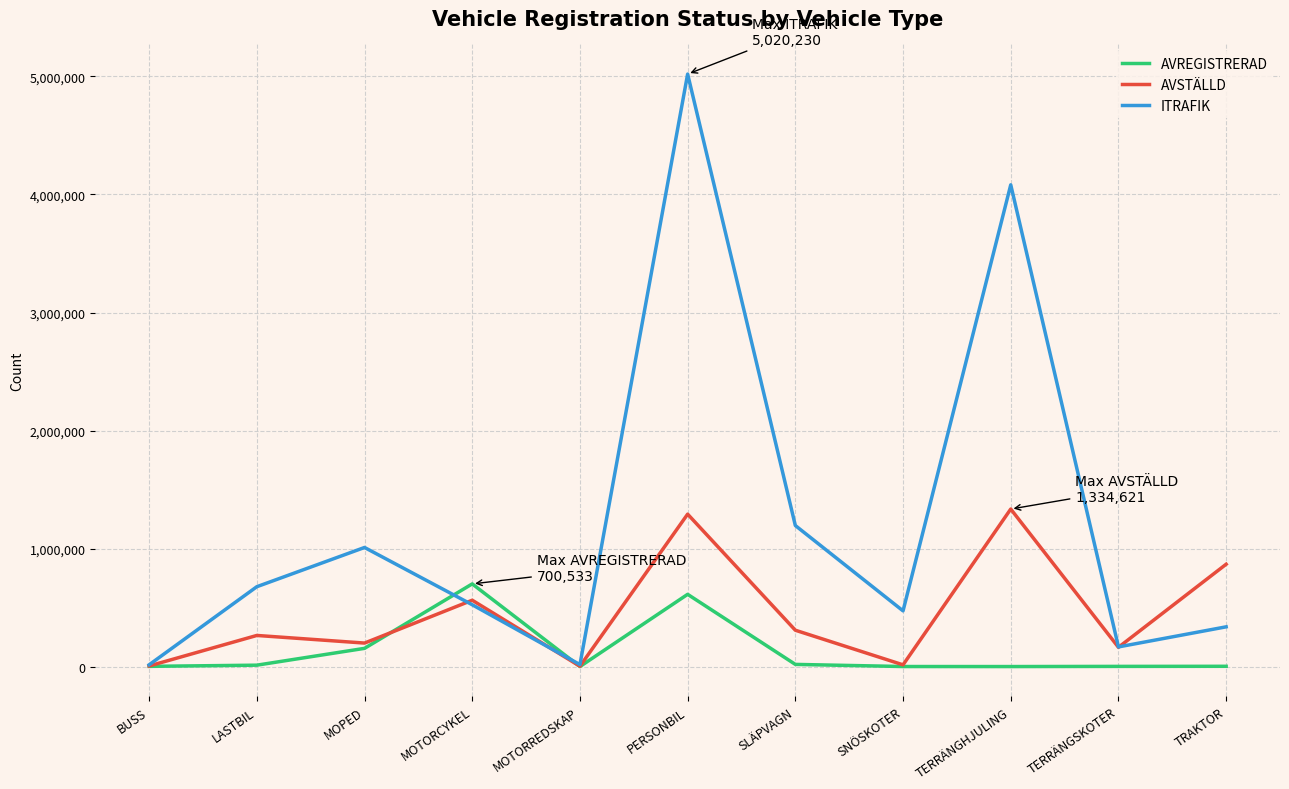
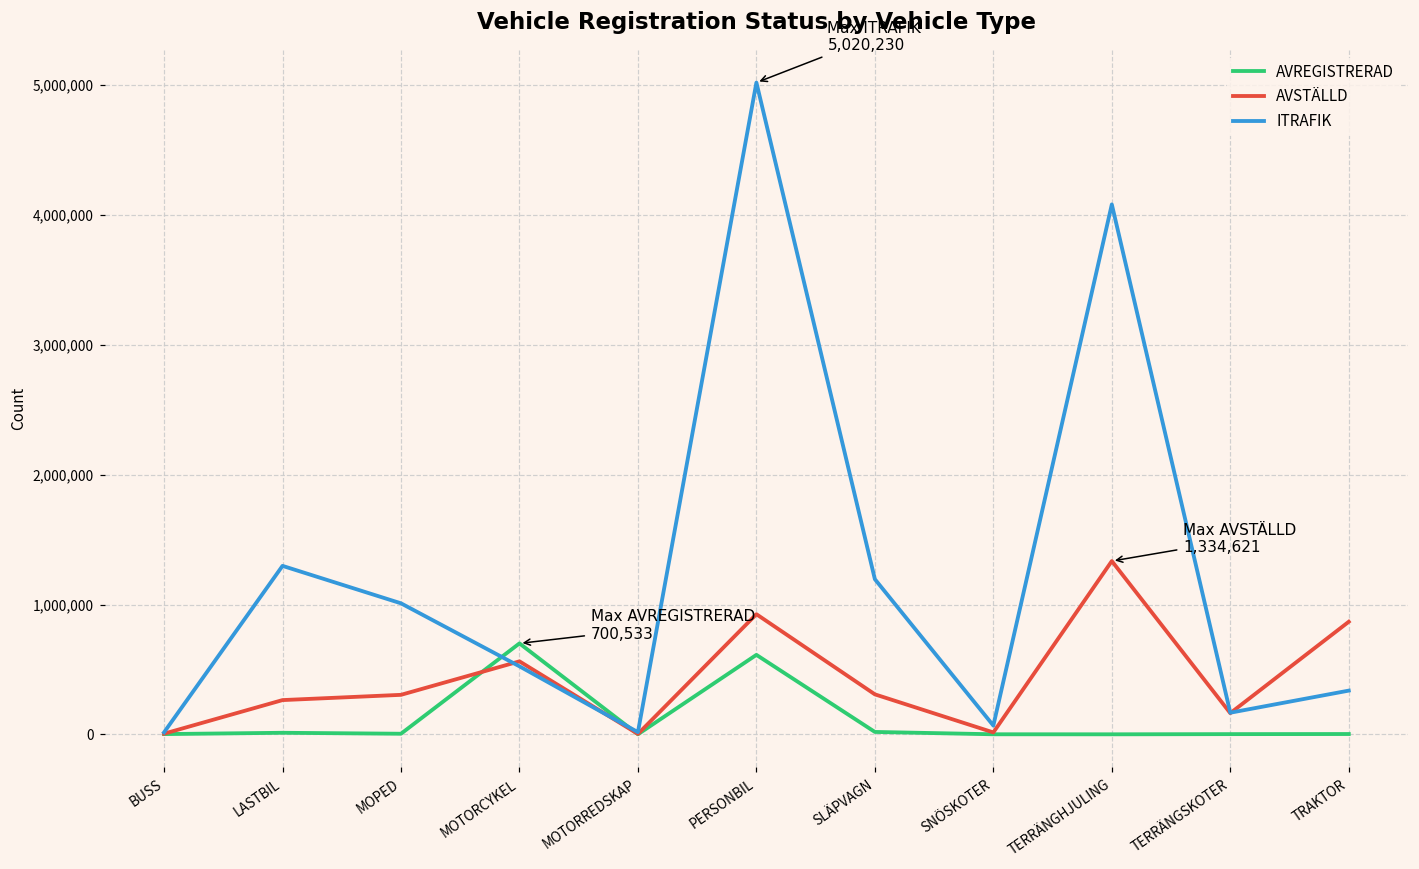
ITRAFIK, LASTBIL: 680,000 -> 1,300,000
AVREGISTRERAD, MOPED: 150,000 -> 0
AVSTÄLLD, MOPED: 200,000 -> 300,000
AVSTÄLLD, PERSONBIL: 1,290,000 -> 930,000
ITRAFIK, SNÖSKOTER: 470,000 -> 70,000
